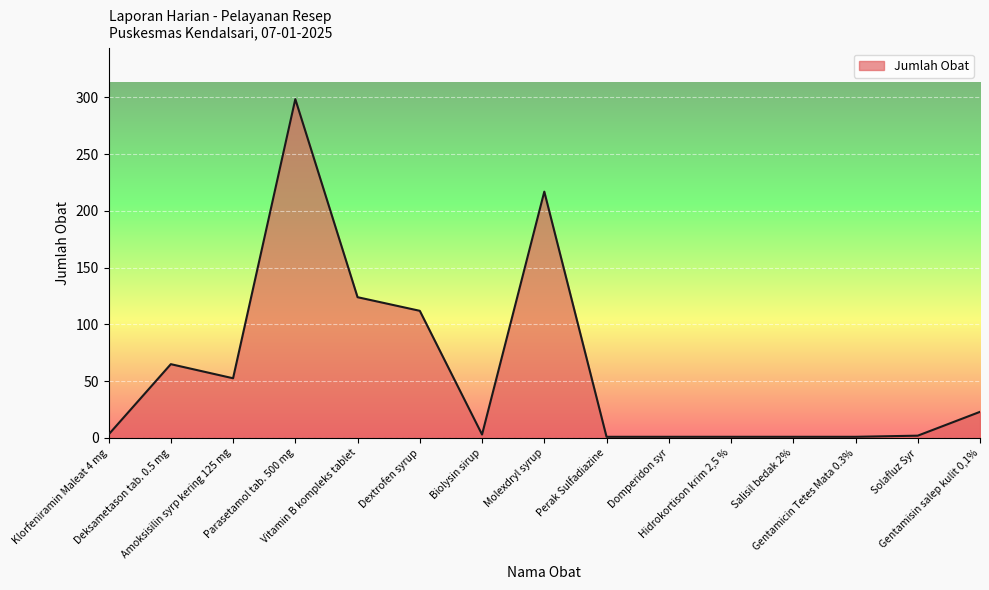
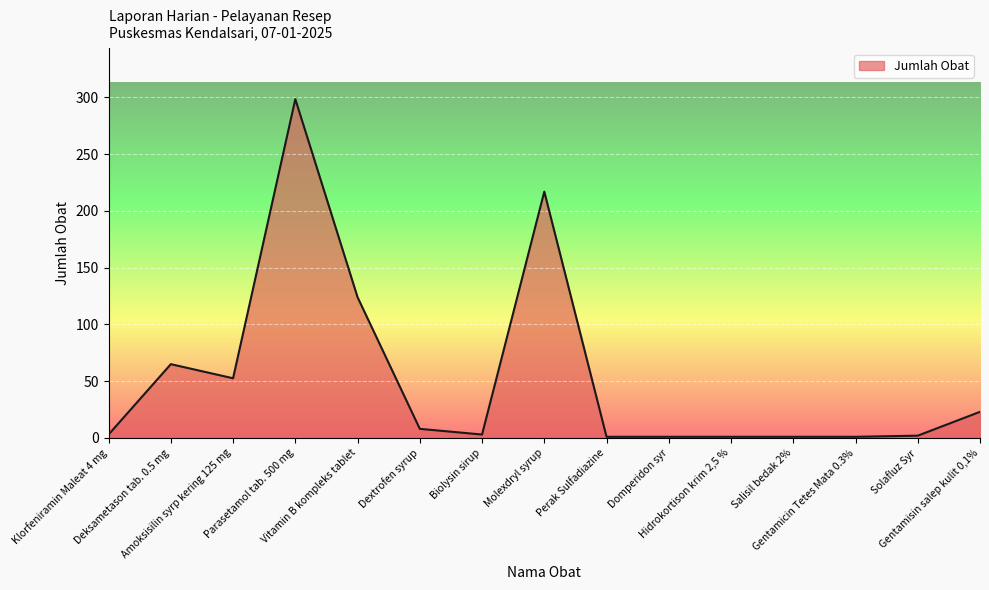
Dextrofen syrup: 112 -> 8
